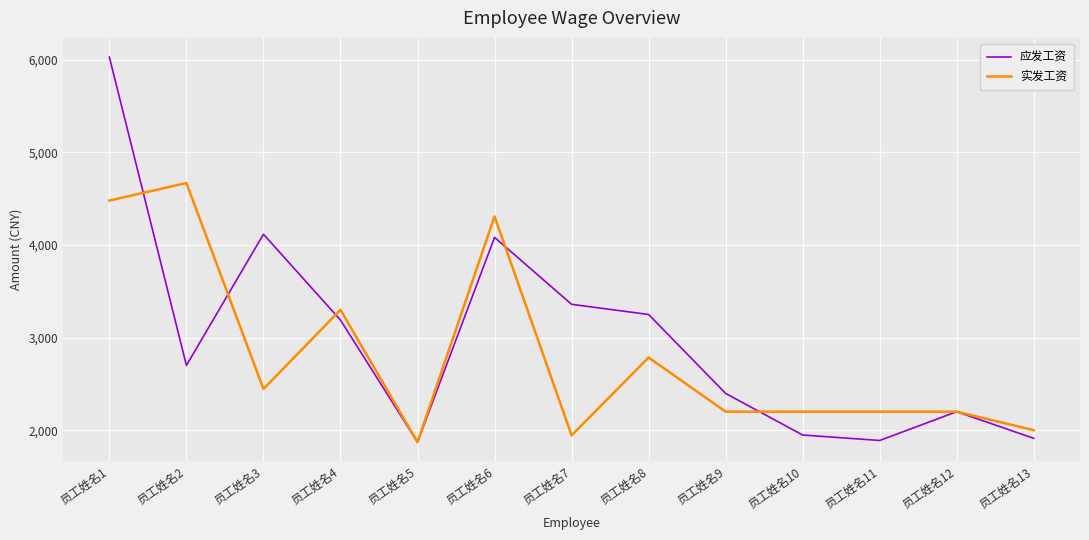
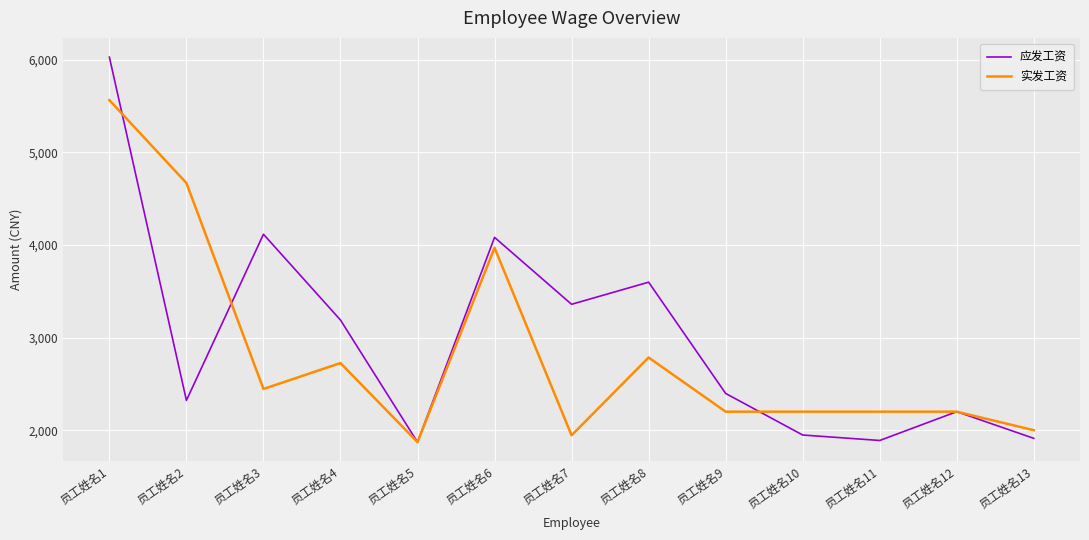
实发工资, 员工姓名1: 4,500 -> 5,600
应发工资, 员工姓名2: 2,700 -> 2,300
实发工资, 员工姓名4: 3,300 -> 2,700
实发工资, 员工姓名6: 4,300 -> 4,000
应发工资, 员工姓名8: 3,300 -> 3,600
